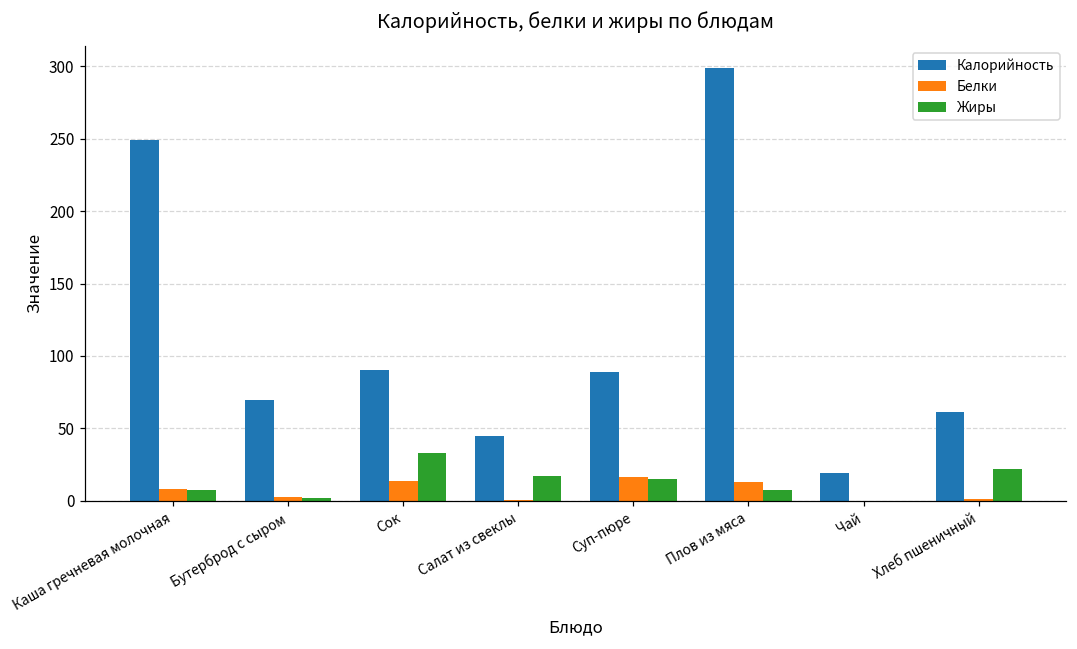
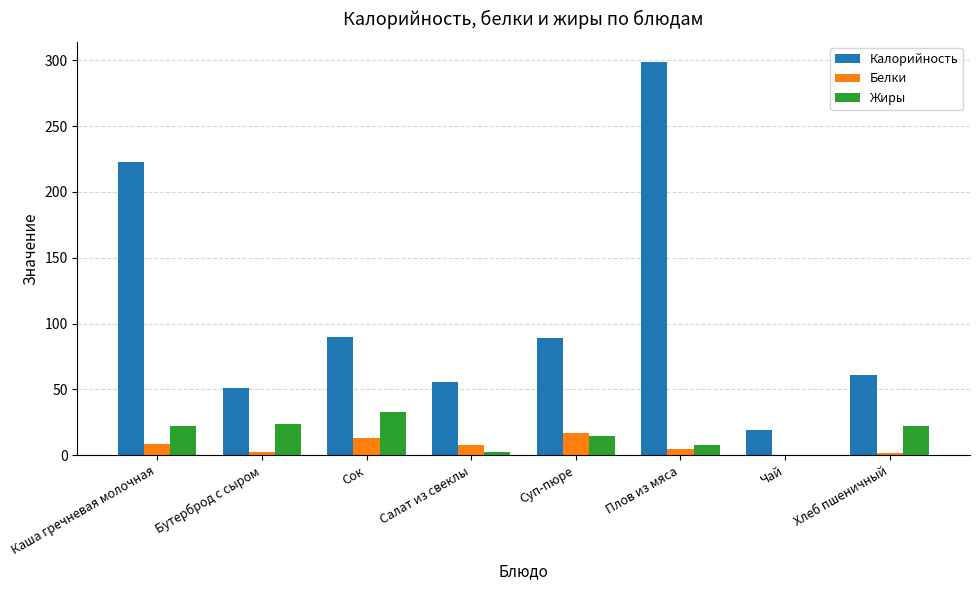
Калорийность, Каша гречневая молочная: 249 -> 223
Жиры, Каша гречневая молочная: 7 -> 22
Калорийность, Бутерброд с сыром: 69 -> 51
Жиры, Бутерброд с сыром: 2 -> 23
Калорийность, Салат из свеклы: 45 -> 55
Белки, Салат из свеклы: 1 -> 8
Жиры, Салат из свеклы: 17 -> 3
Белки, Плов из мяса: 13 -> 5
